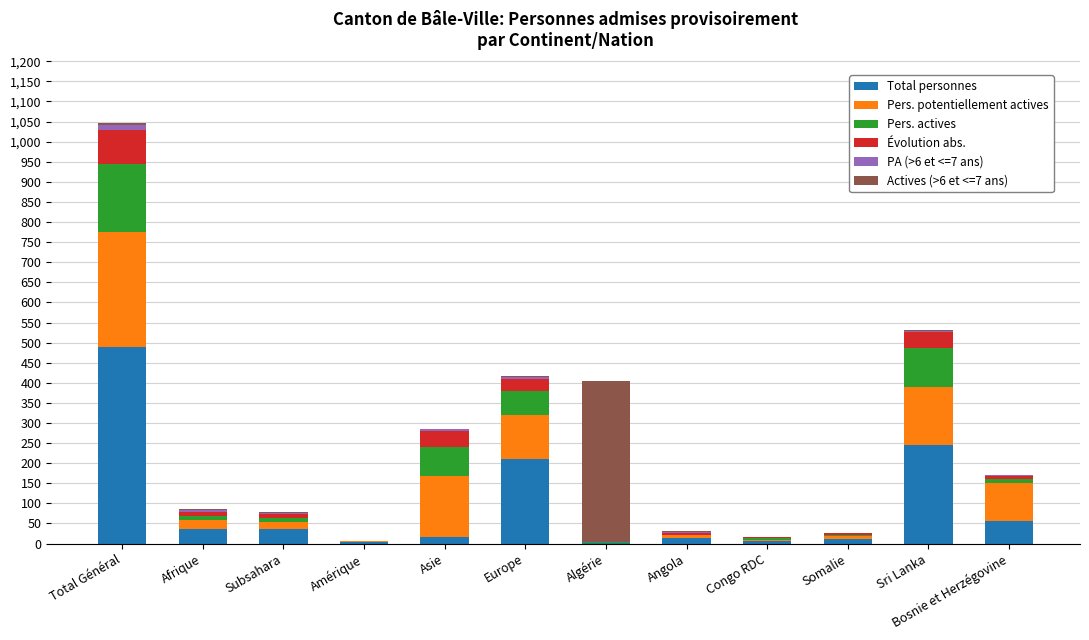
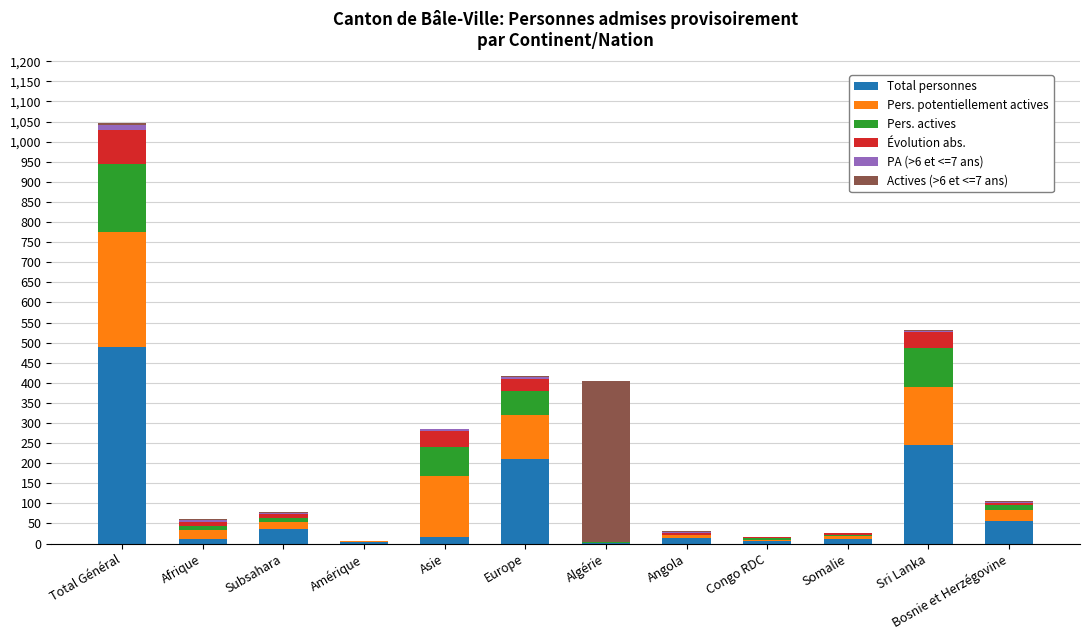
Total personnes, Afrique: 40 -> 10
Pers. potentiellement actives, Bosnie et Herzégovine: 100 -> 30
